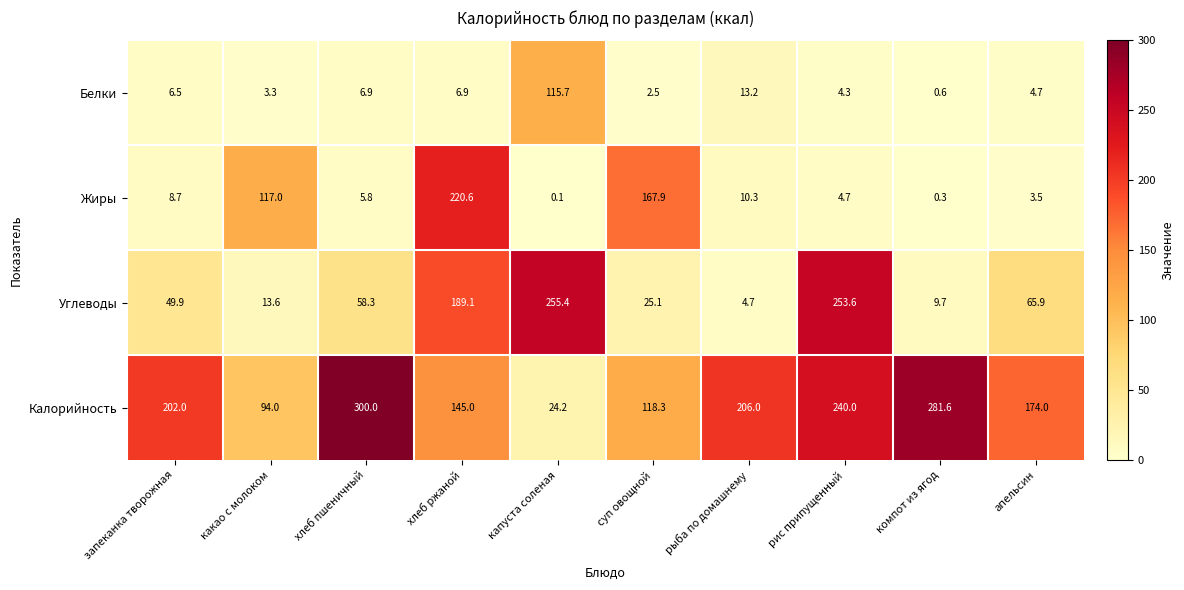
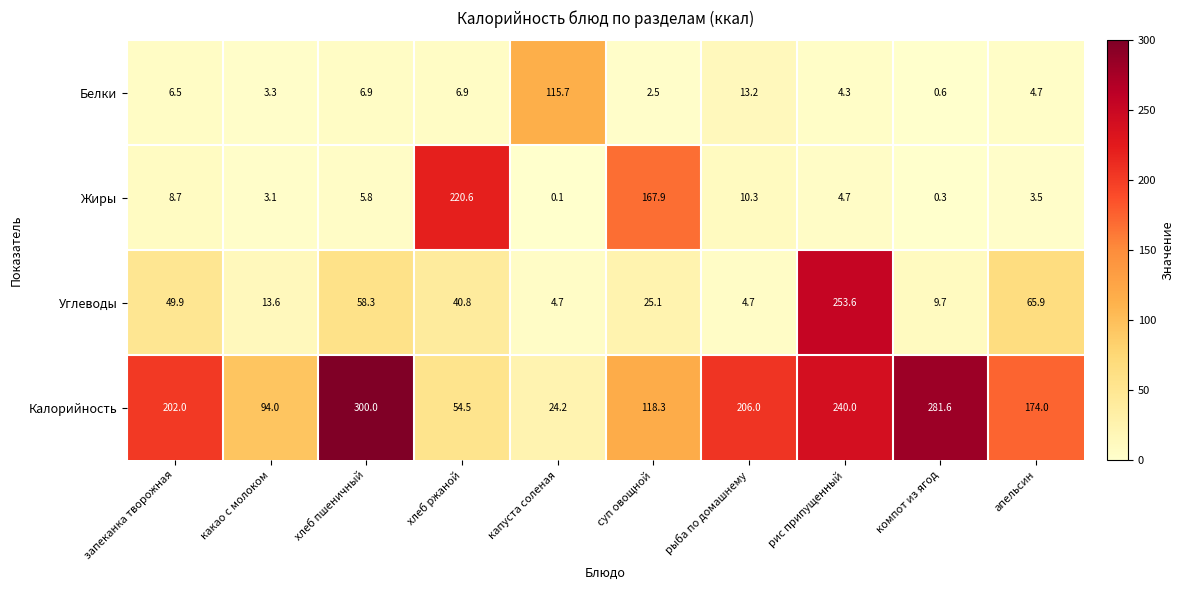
Жиры, какао с молоком: 117.0 -> 3.1
Углеводы, хлеб ржаной: 189.1 -> 40.8
Углеводы, капуста соленая: 255.4 -> 4.7
Калорийность, хлеб ржаной: 145.0 -> 54.5
